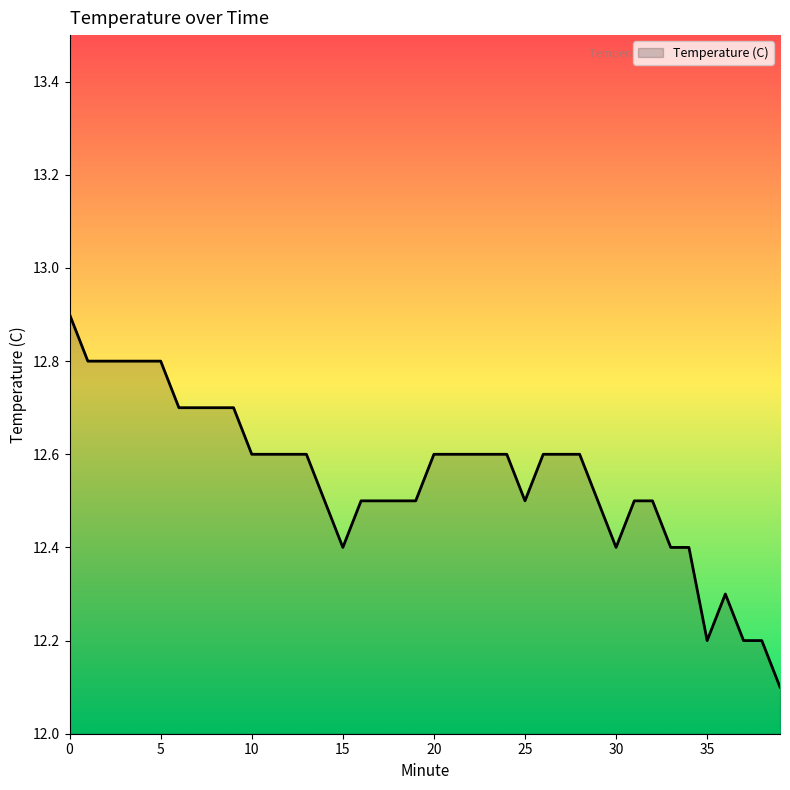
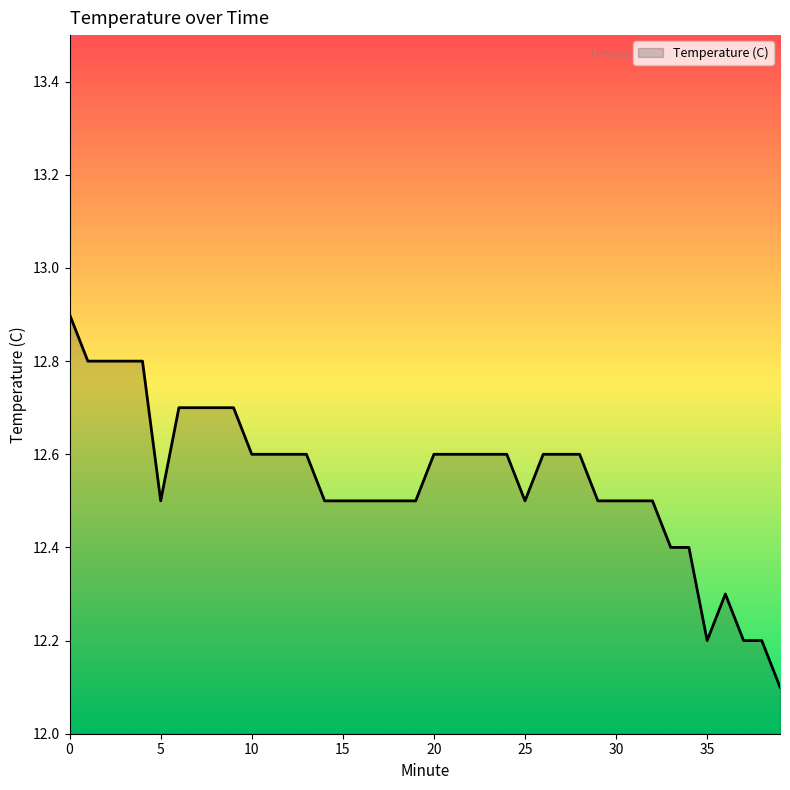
5: 12.8 -> 12.5
15: 12.4 -> 12.5
30: 12.4 -> 12.5
